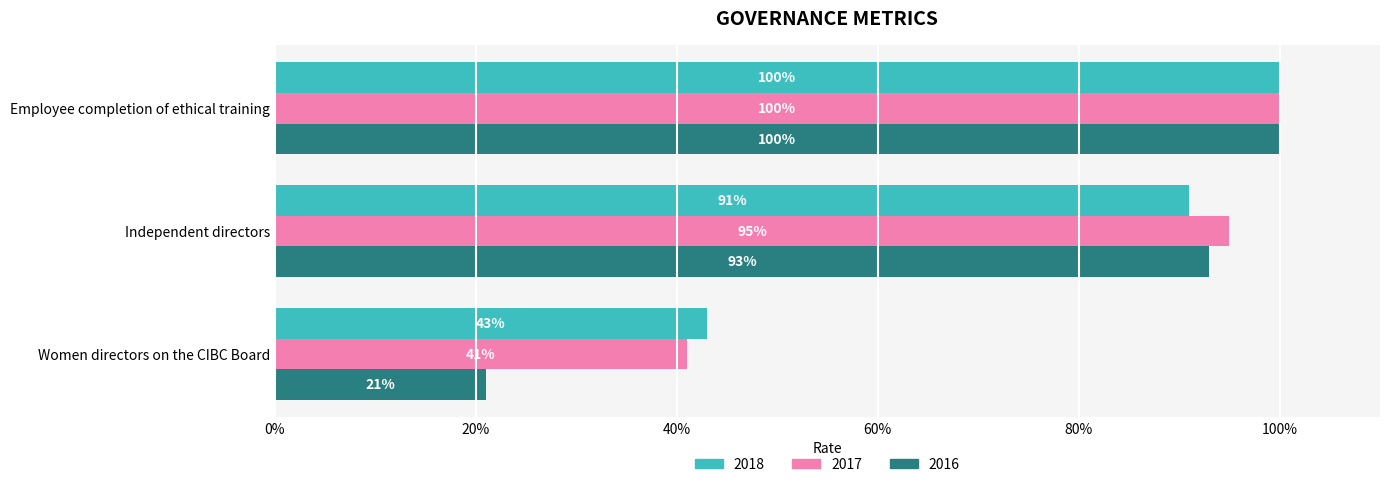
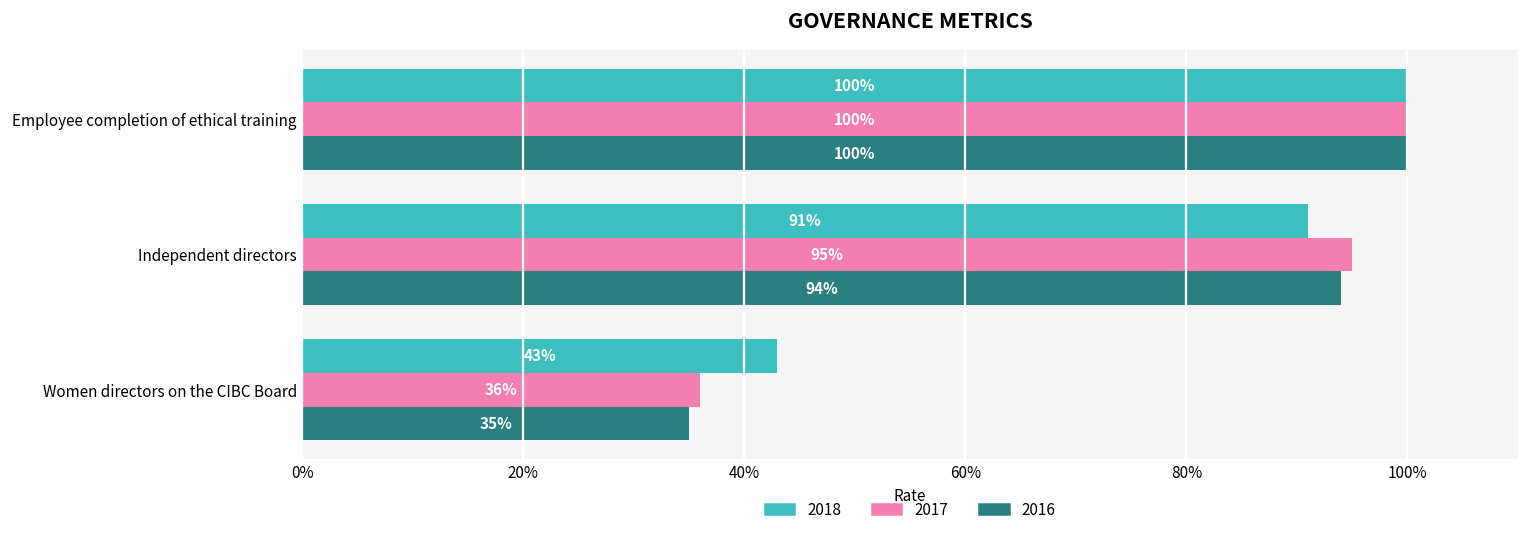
2016, Independent directors: 93% -> 94%
2017, Women directors on the CIBC Board: 41% -> 36%
2016, Women directors on the CIBC Board: 21% -> 35%
